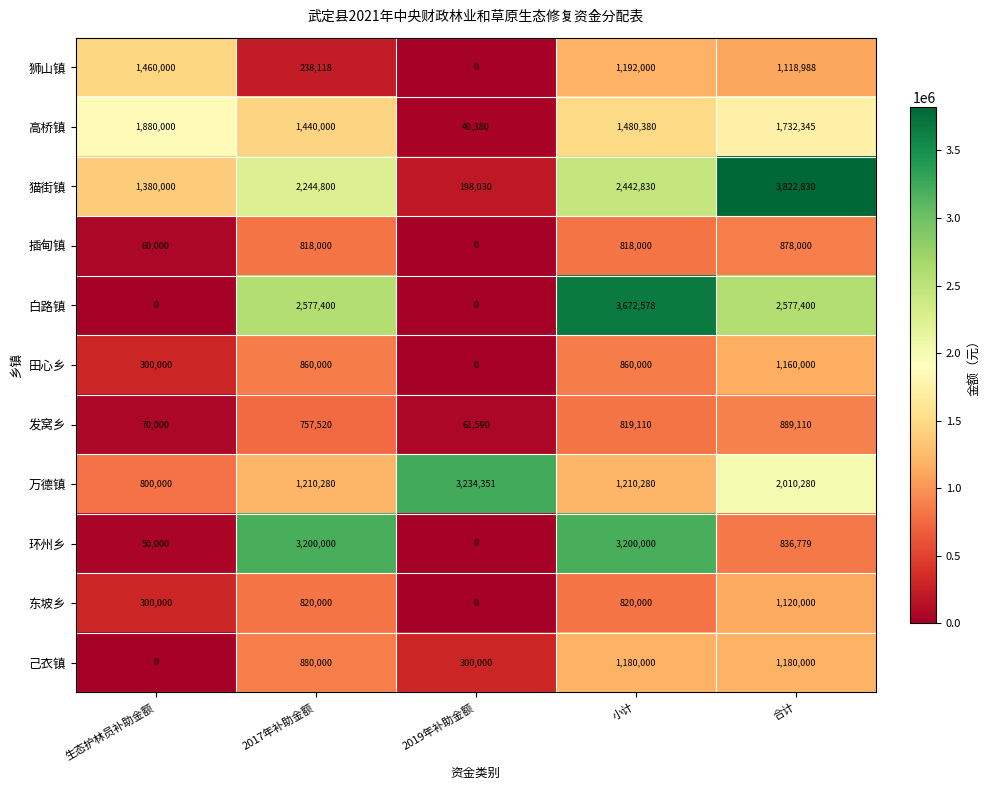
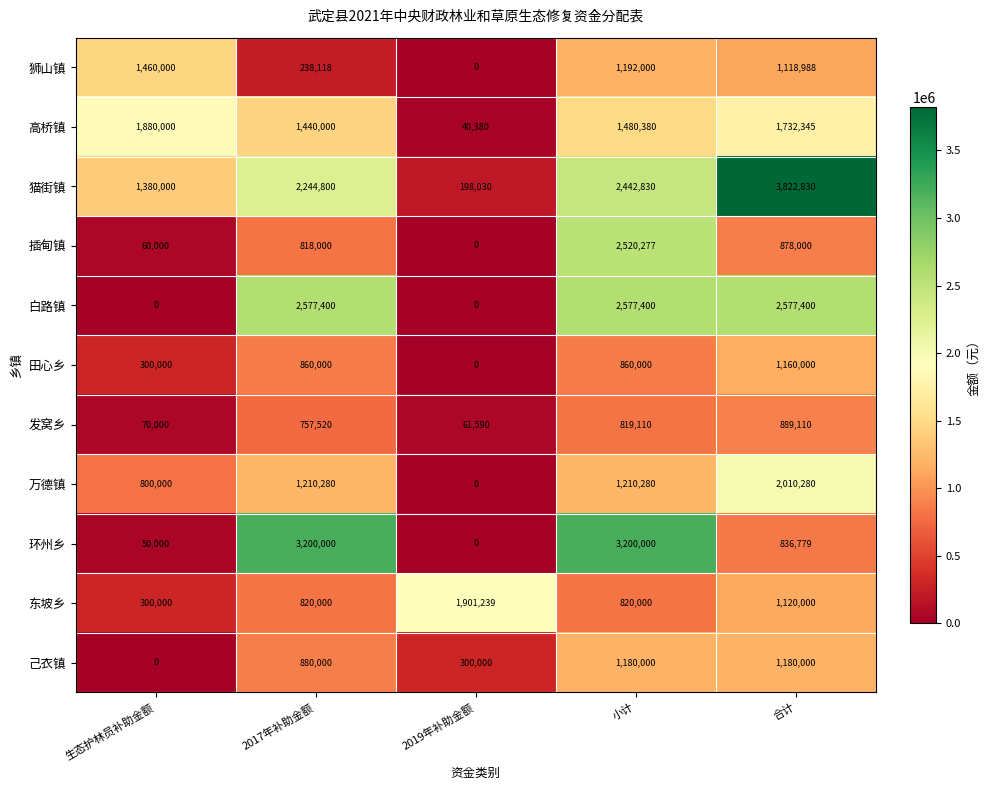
插甸镇, 小计: 818,000 -> 2,520,277
白路镇, 小计: 3,672,578 -> 2,577,400
万德镇, 2019年补助金额: 3,234,351 -> 0
东坡乡, 2019年补助金额: 0 -> 1,901,239
